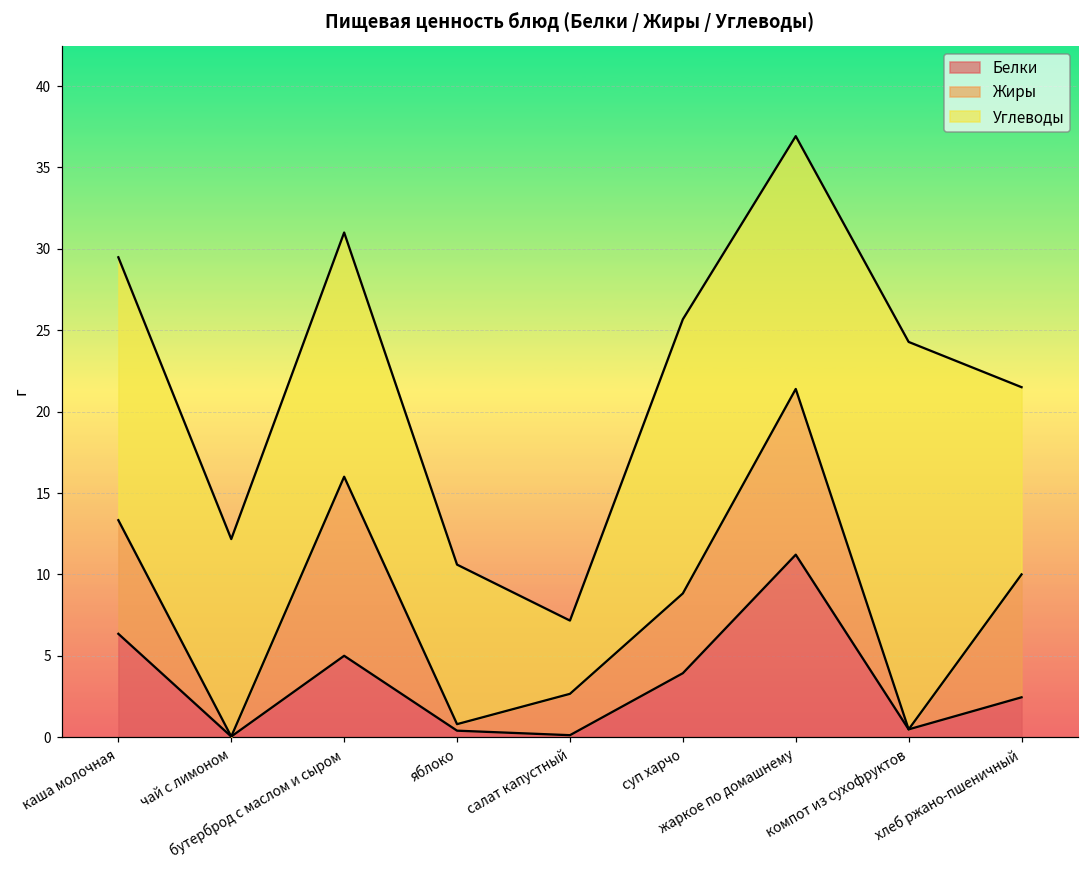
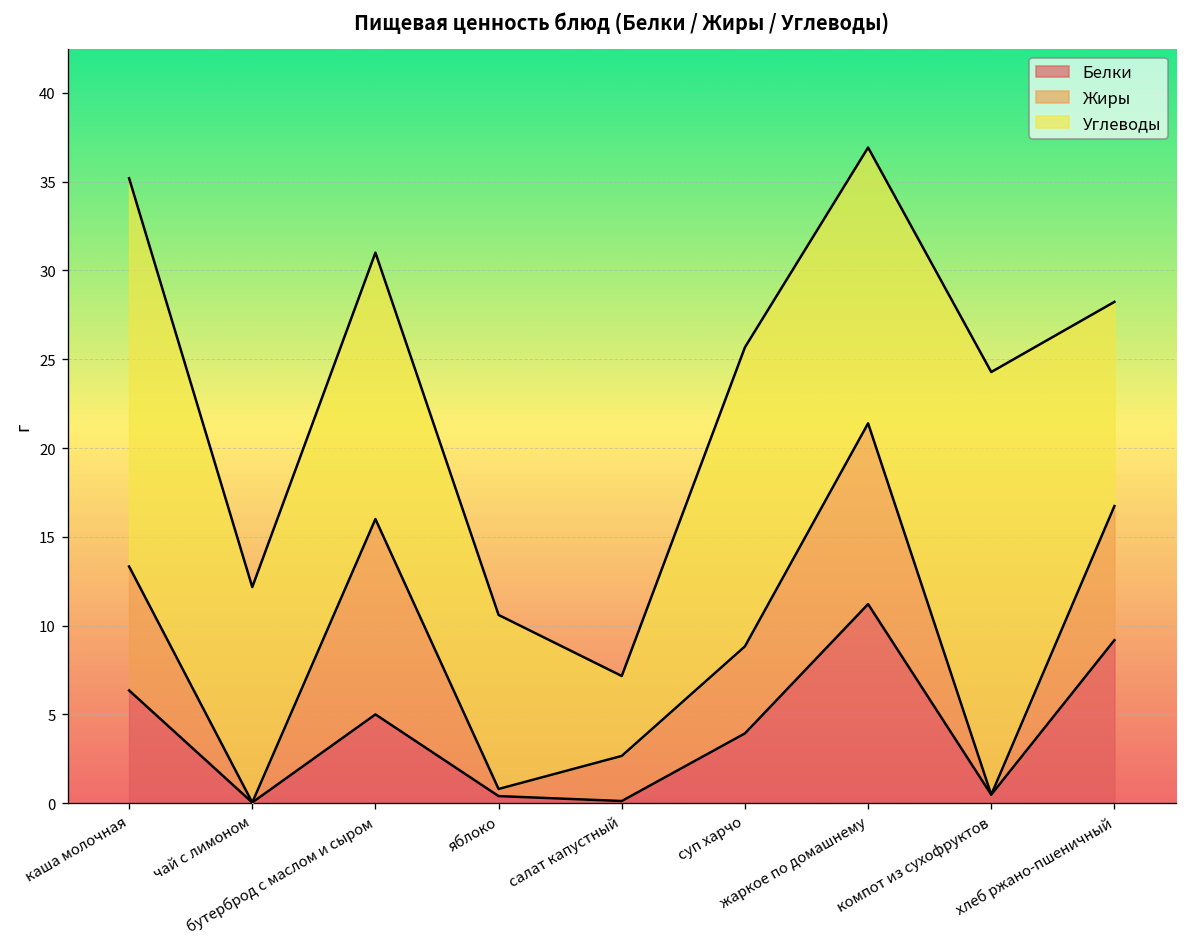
Углеводы, каша молочная: 16.2 -> 21.9
Белки, хлеб ржано-пшеничный: 2.5 -> 9.2
